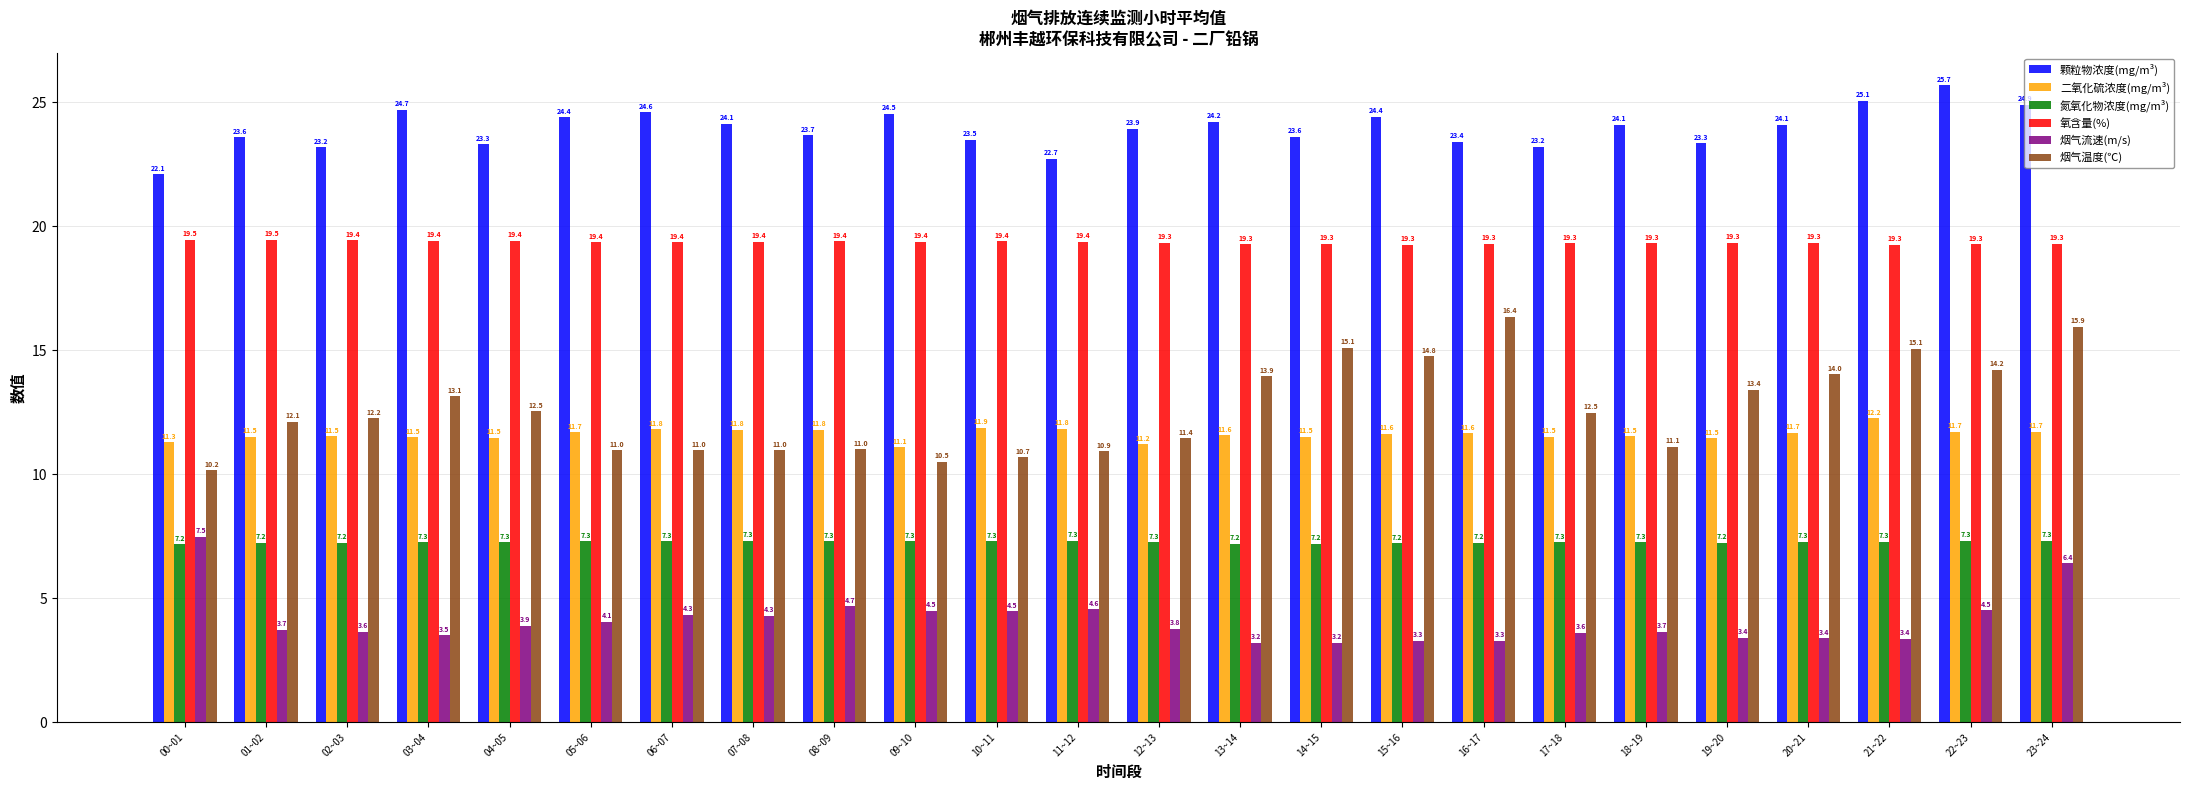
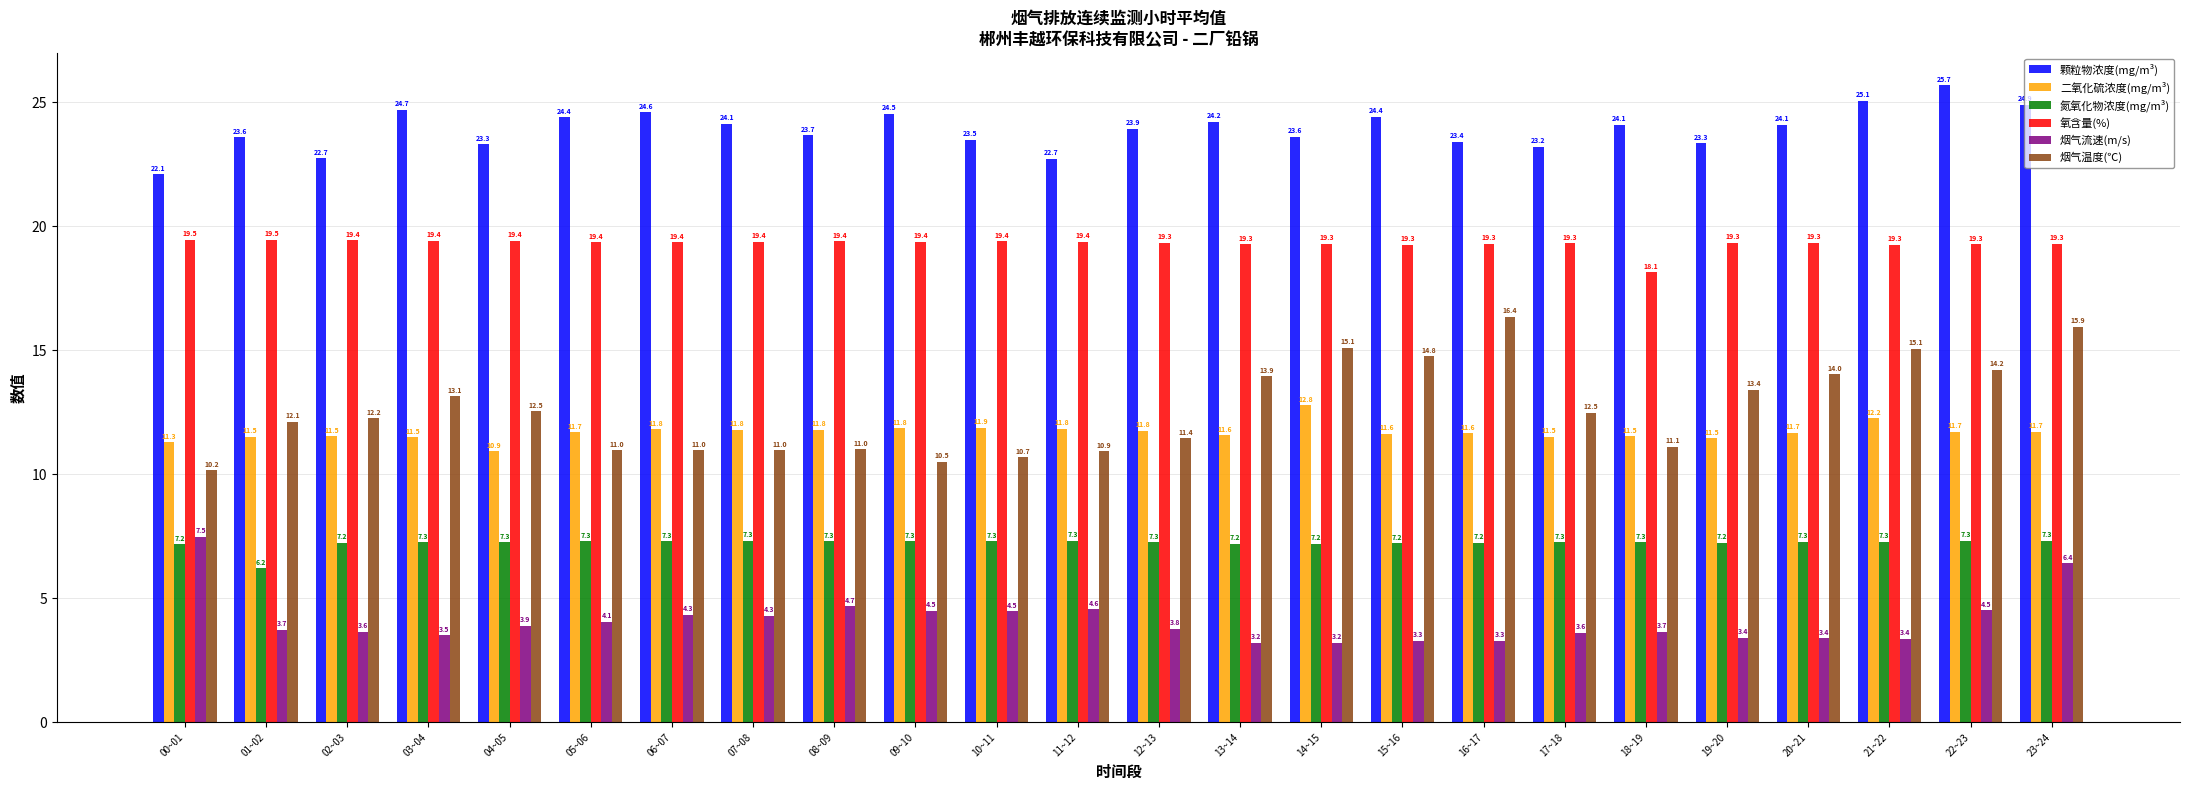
氮氧化物浓度(mg/m³), 01~02: 7.2 -> 6.2
颗粒物浓度(mg/m³), 02~03: 23.2 -> 22.7
二氧化硫浓度(mg/m³), 04~05: 11.5 -> 10.9
二氧化硫浓度(mg/m³), 09~10: 11.1 -> 11.8
二氧化硫浓度(mg/m³), 12~13: 11.2 -> 11.8
二氧化硫浓度(mg/m³), 14~15: 11.5 -> 12.8
氧含量(%), 18~19: 19.3 -> 18.1
